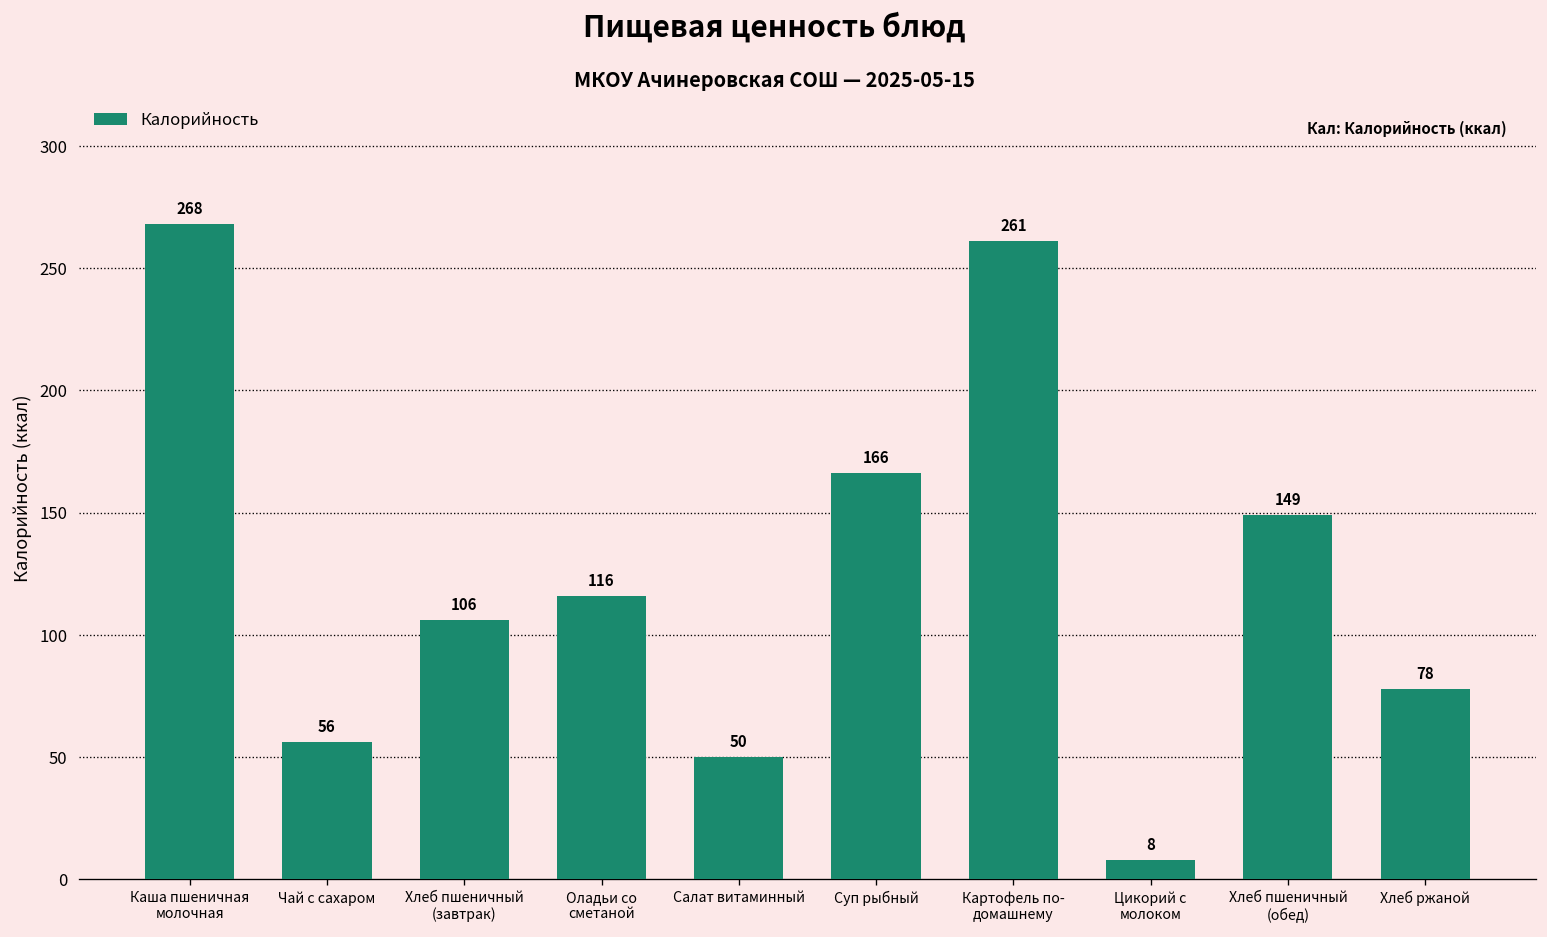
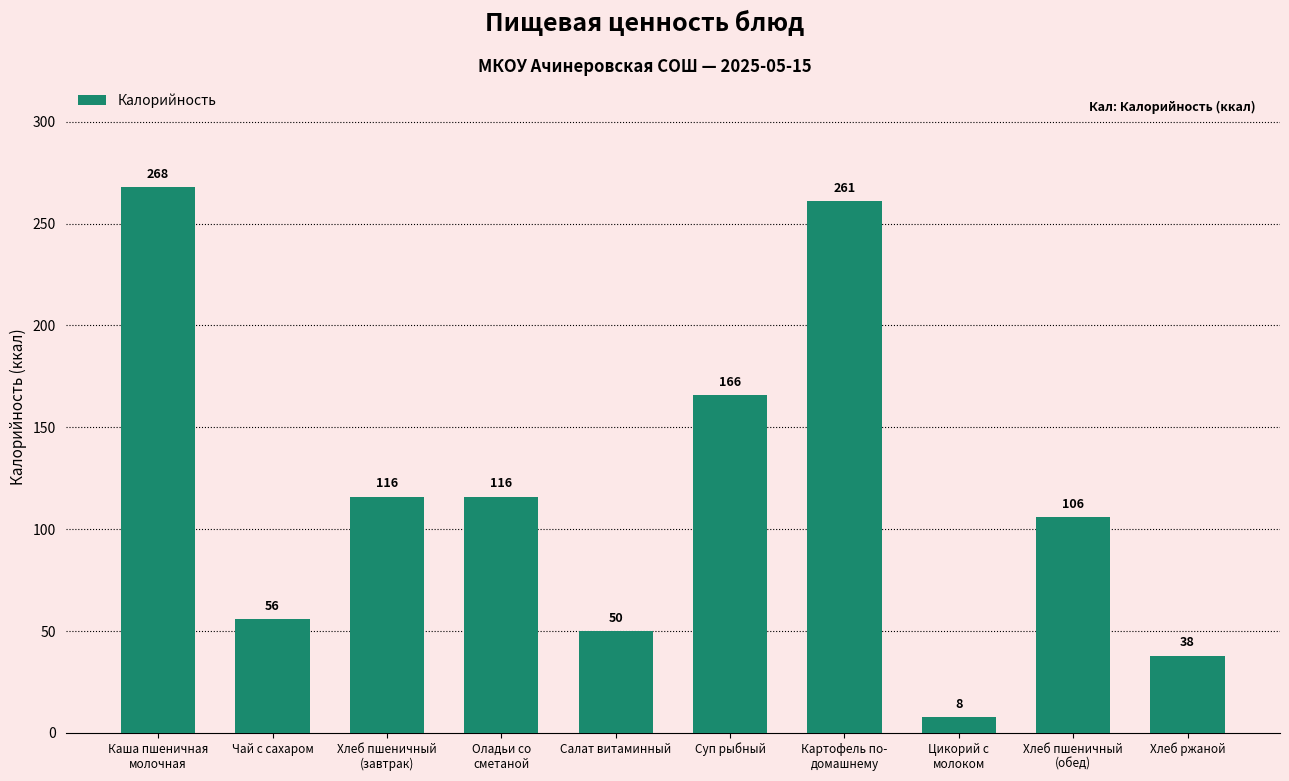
Хлеб пшеничный (завтрак): 106 -> 116
Хлеб пшеничный (обед): 149 -> 106
Хлеб ржаной: 78 -> 38
